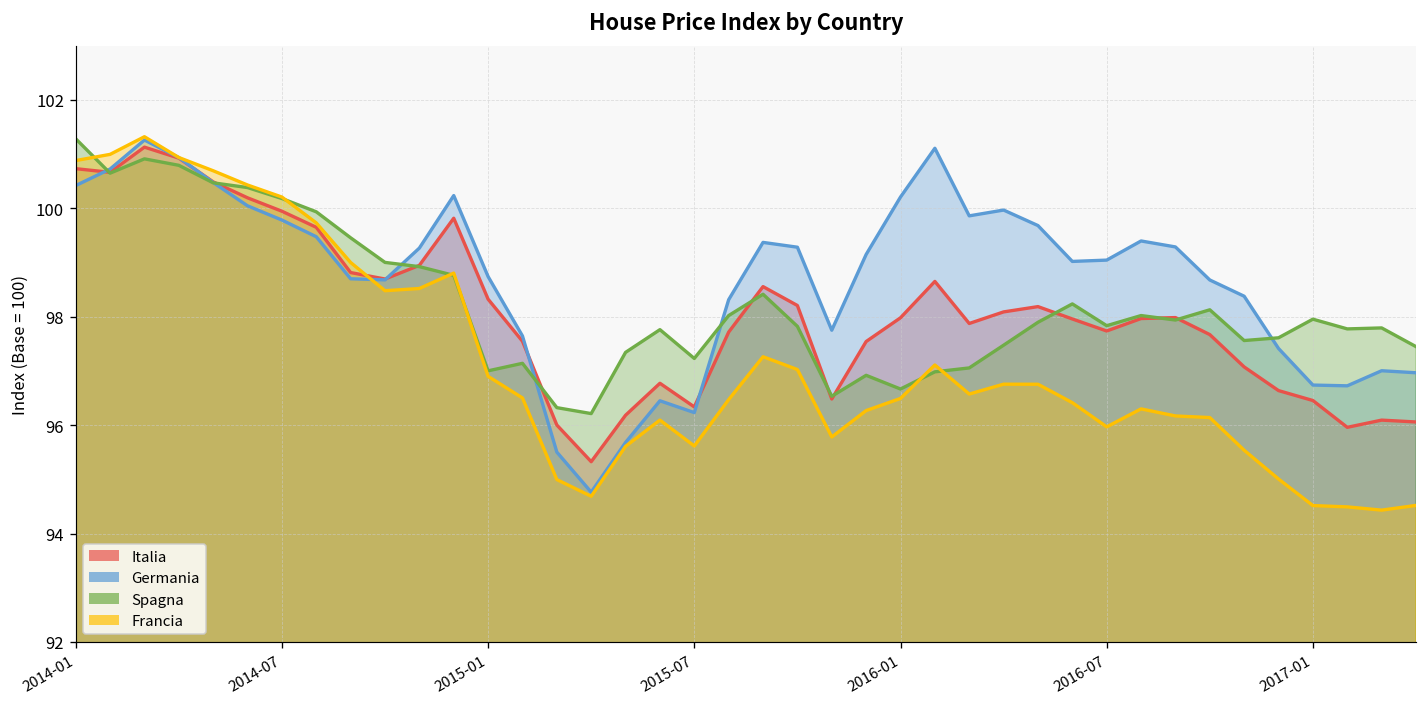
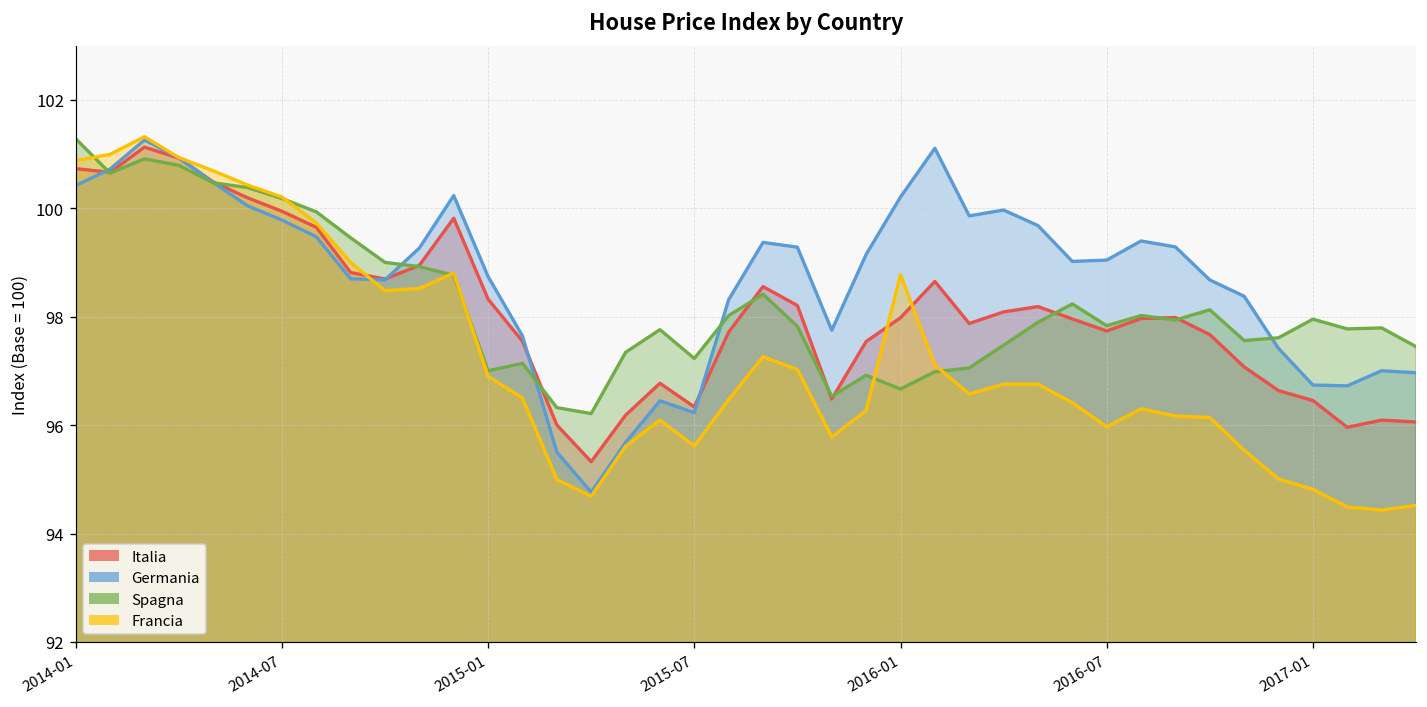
Francia, 2016-01: 96.5 -> 98.8
Francia, 2017-01: 94.5 -> 94.8
